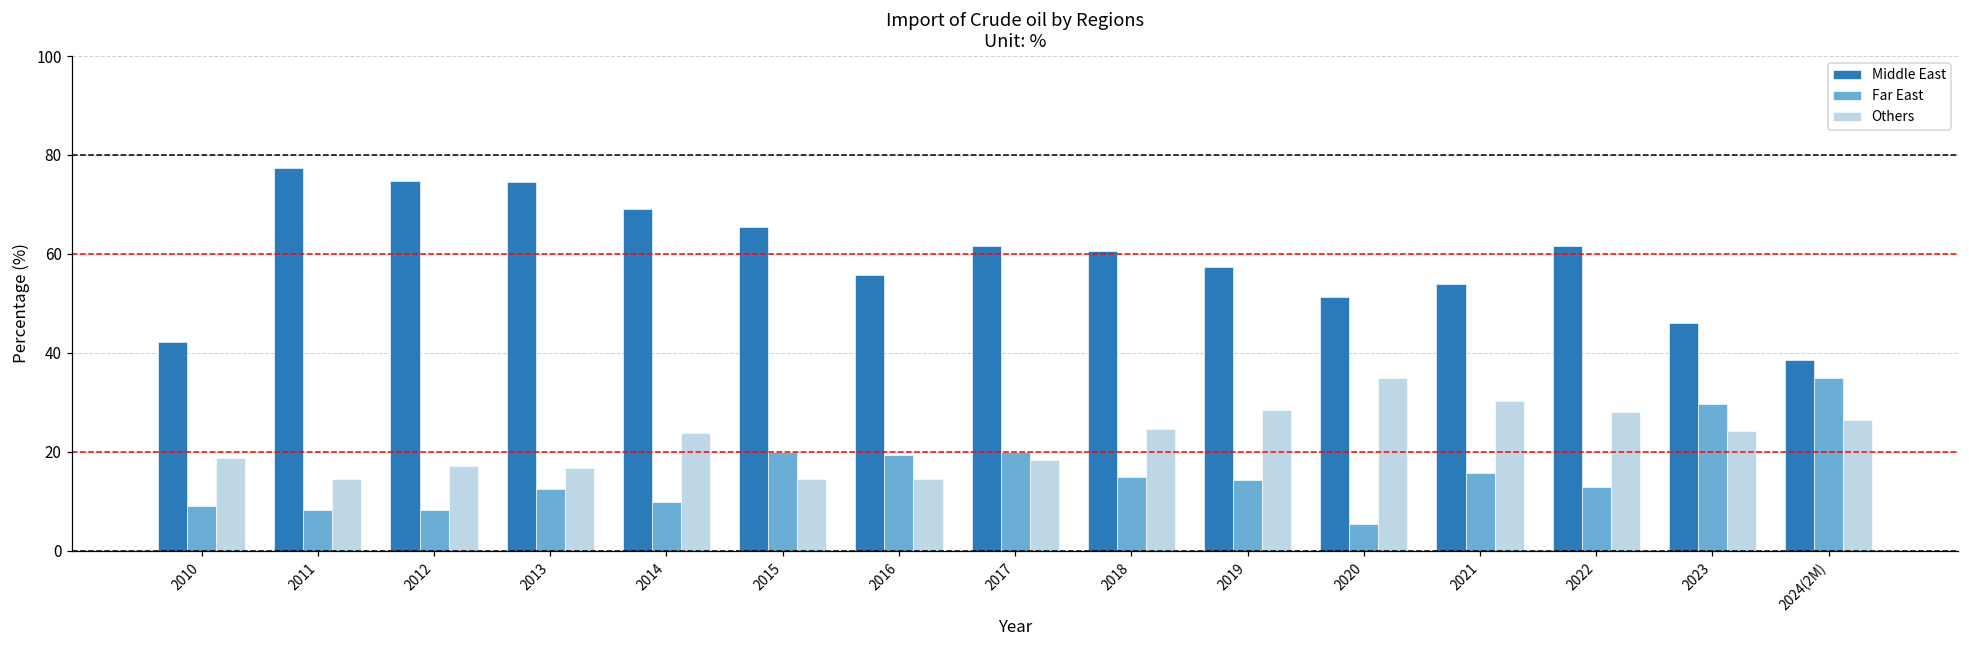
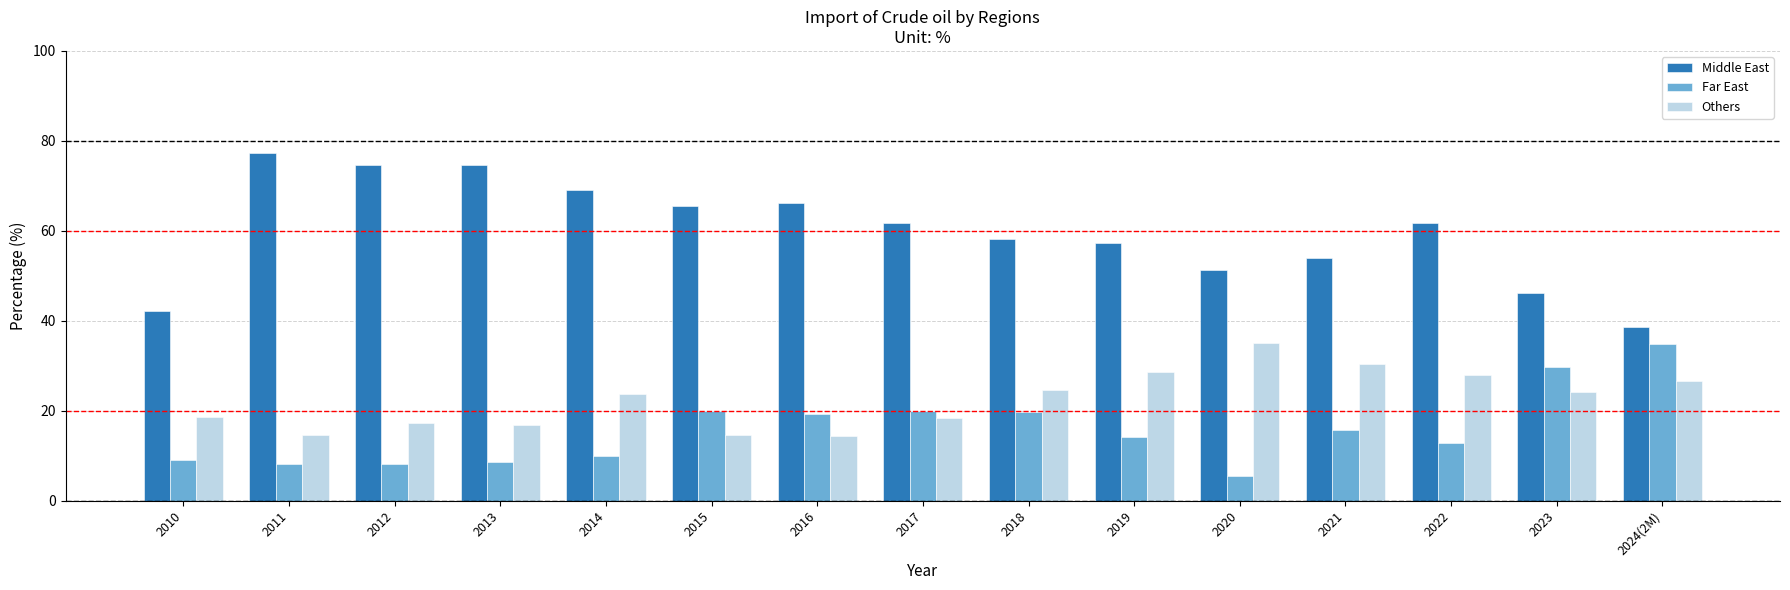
Far East, 2013: 13 -> 9
Middle East, 2016: 56 -> 66
Middle East, 2018: 61 -> 58
Far East, 2018: 15 -> 20
